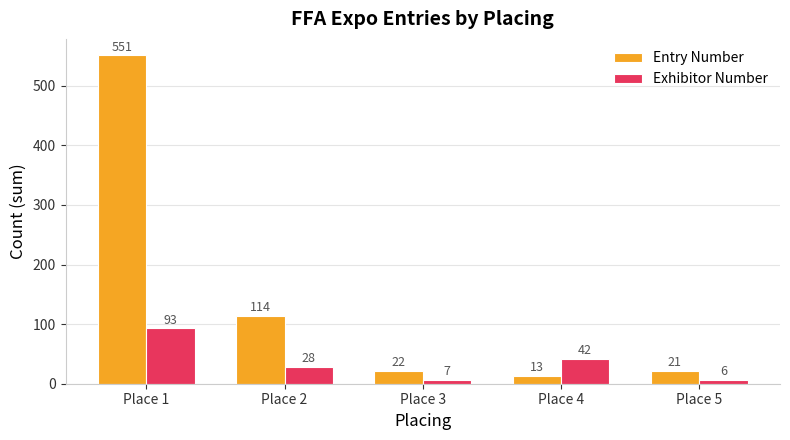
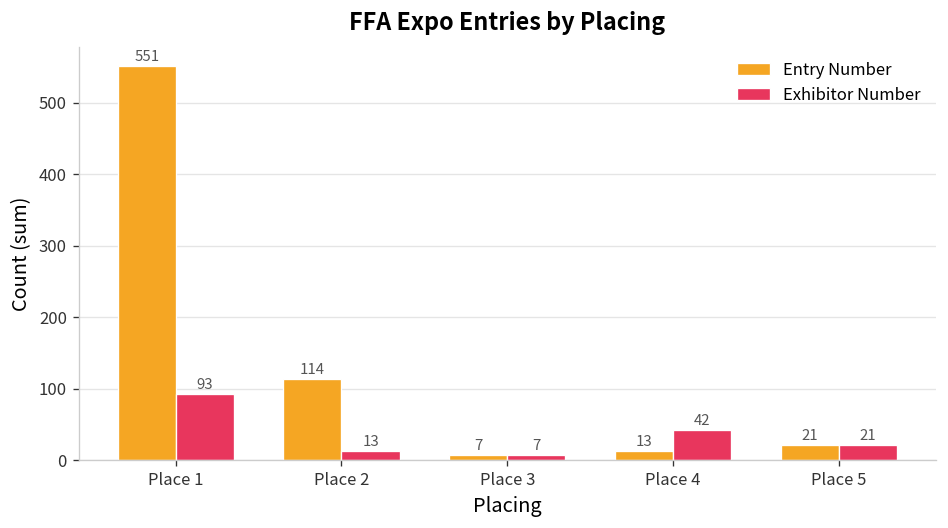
Exhibitor Number, Place 2: 28 -> 13
Entry Number, Place 3: 22 -> 7
Exhibitor Number, Place 5: 6 -> 21
